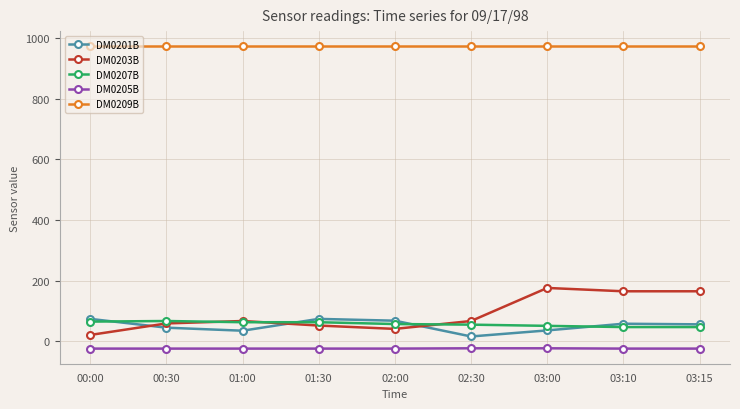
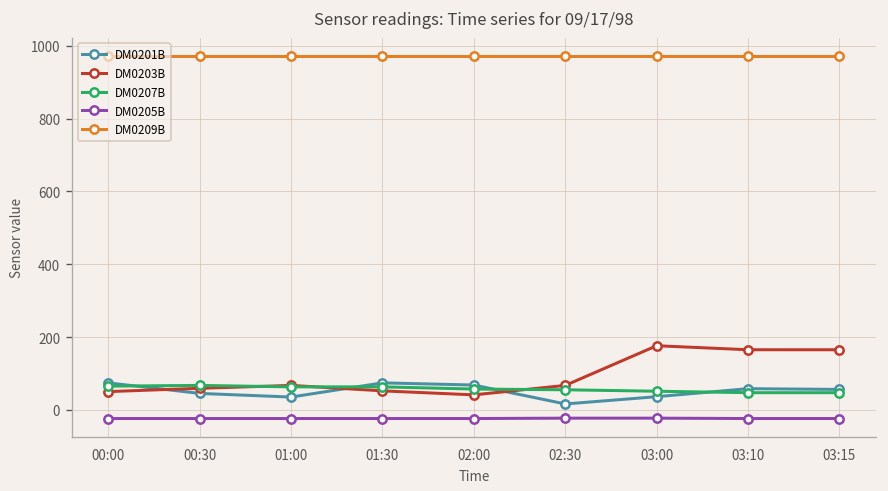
DM0203B, 00:00: 20 -> 50
